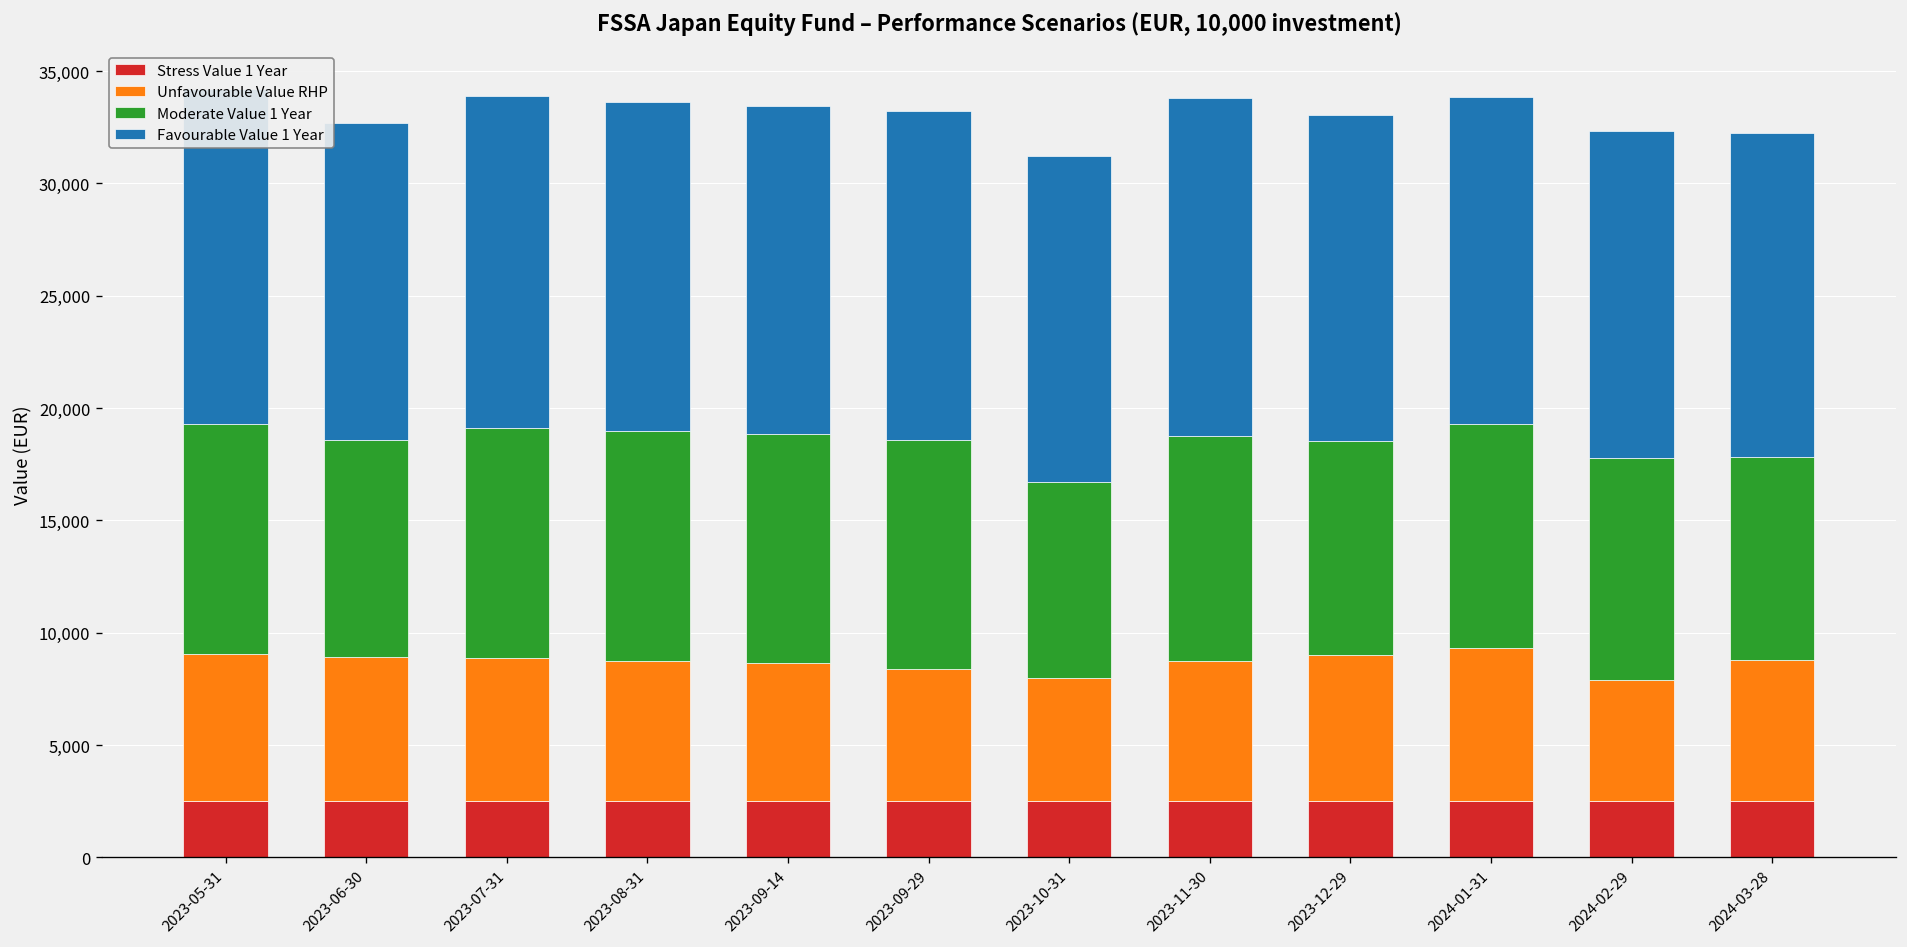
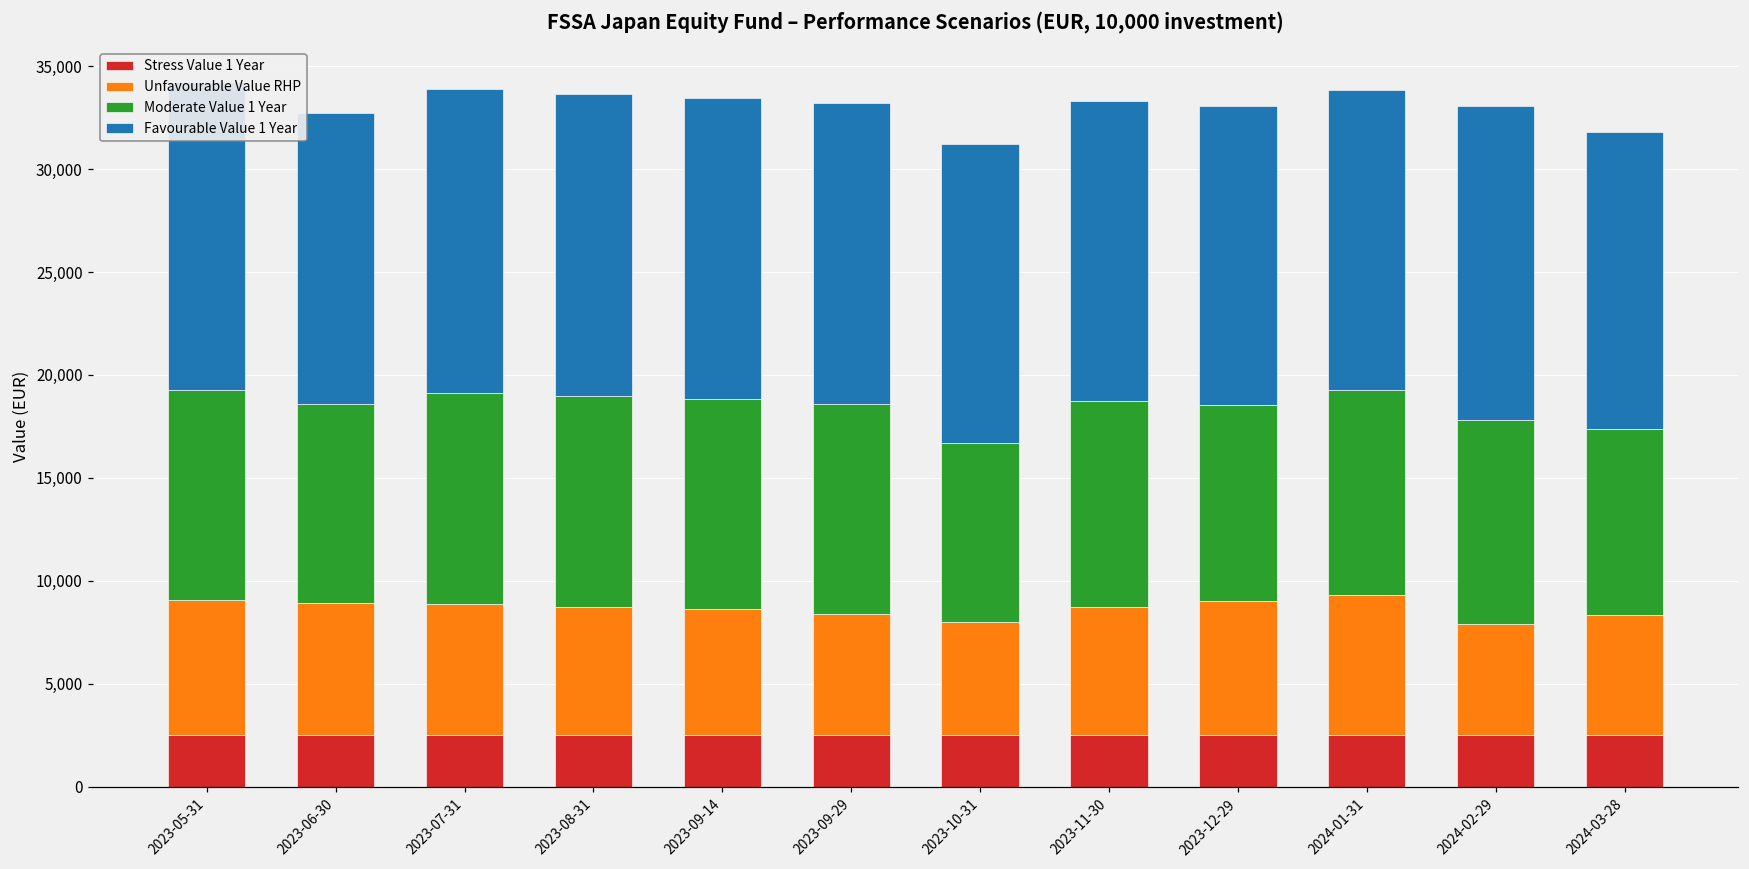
Favourable Value 1 Year, 2023-11-30: 15,000 -> 14,500
Favourable Value 1 Year, 2024-02-29: 14,500 -> 15,200
Unfavourable Value RHP, 2024-03-28: 6,300 -> 5,800
